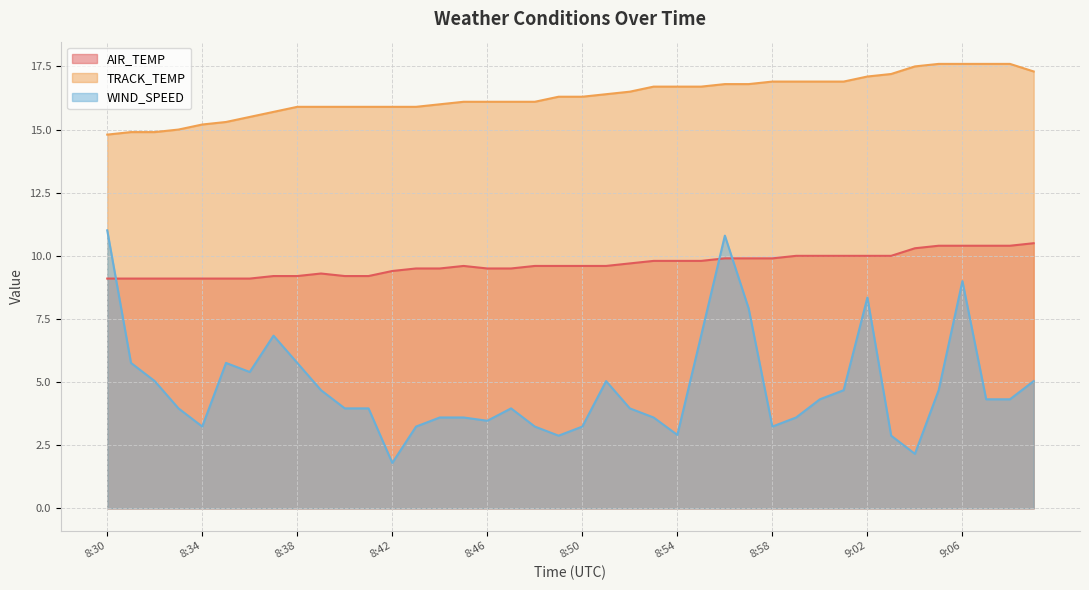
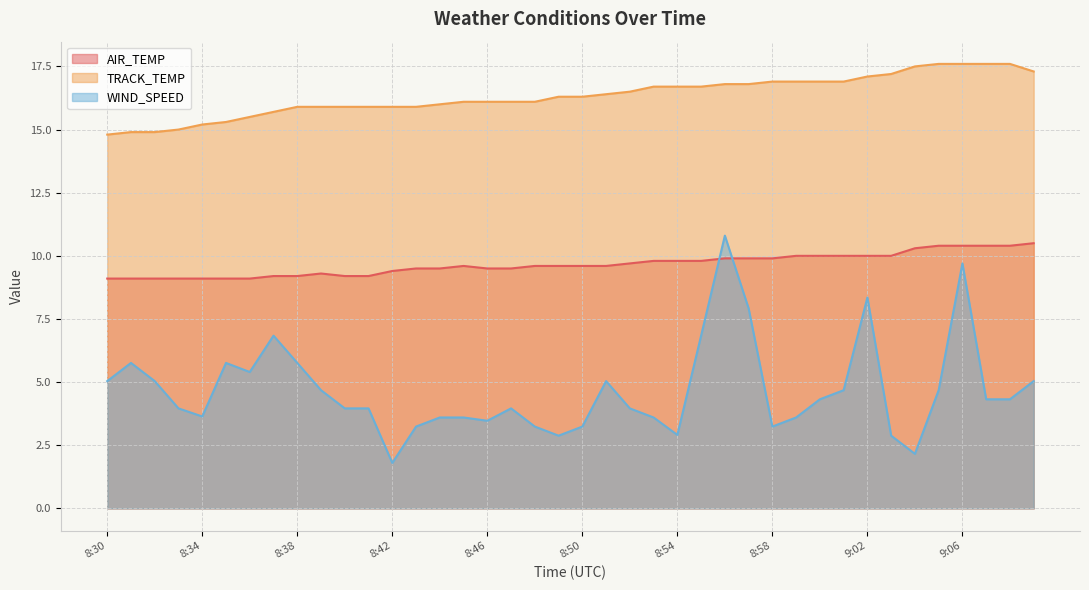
WIND_SPEED, 8:30: 11.0 -> 5.0
WIND_SPEED, 8:34: 3.2 -> 3.6
WIND_SPEED, 9:06: 9.0 -> 9.7
